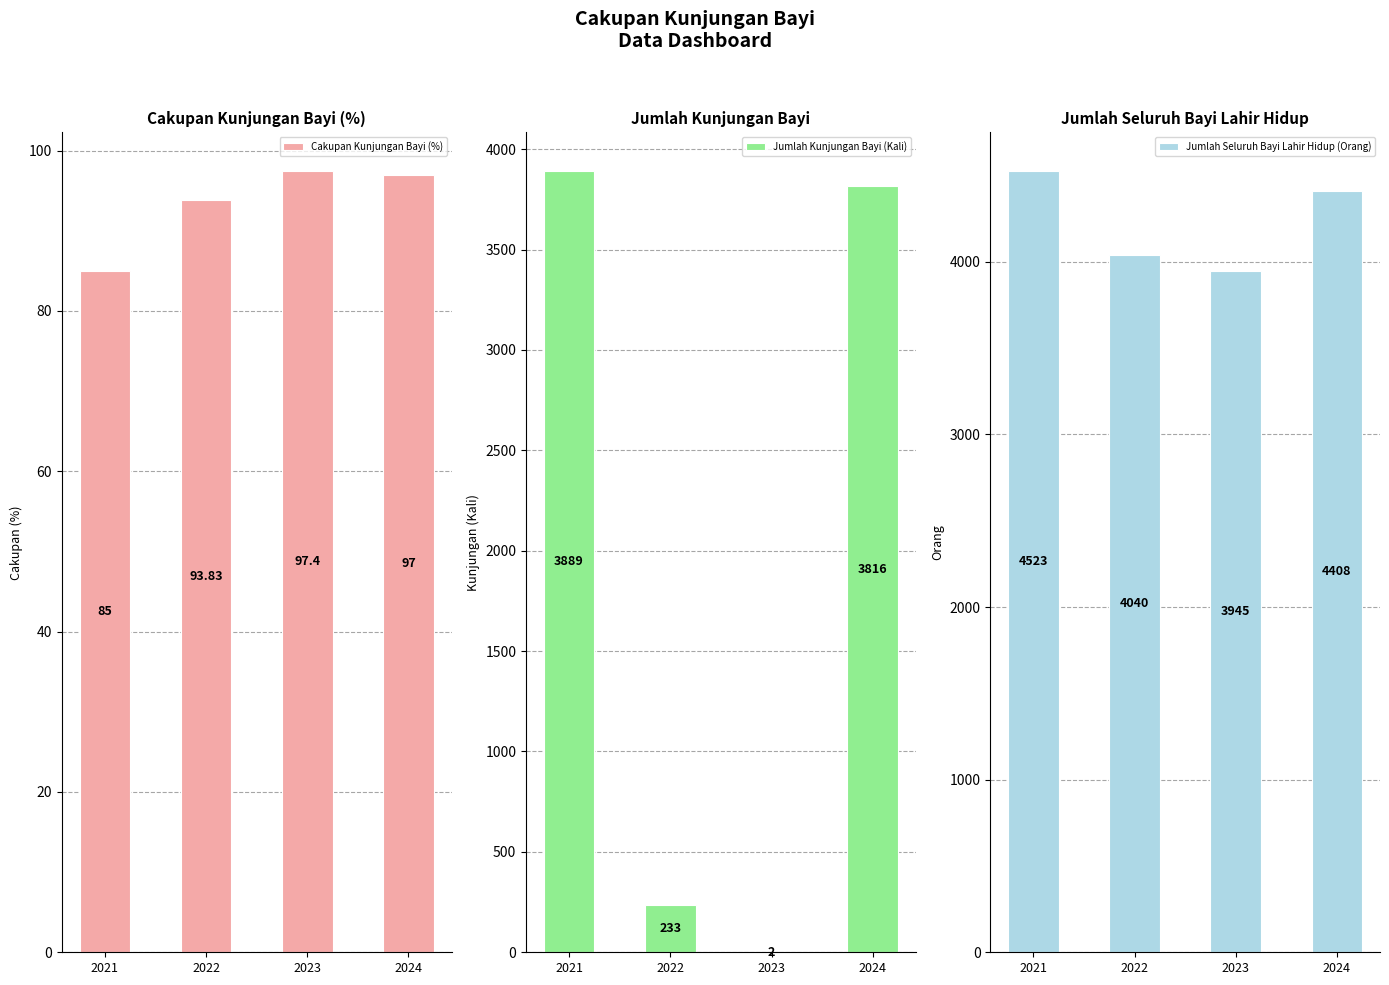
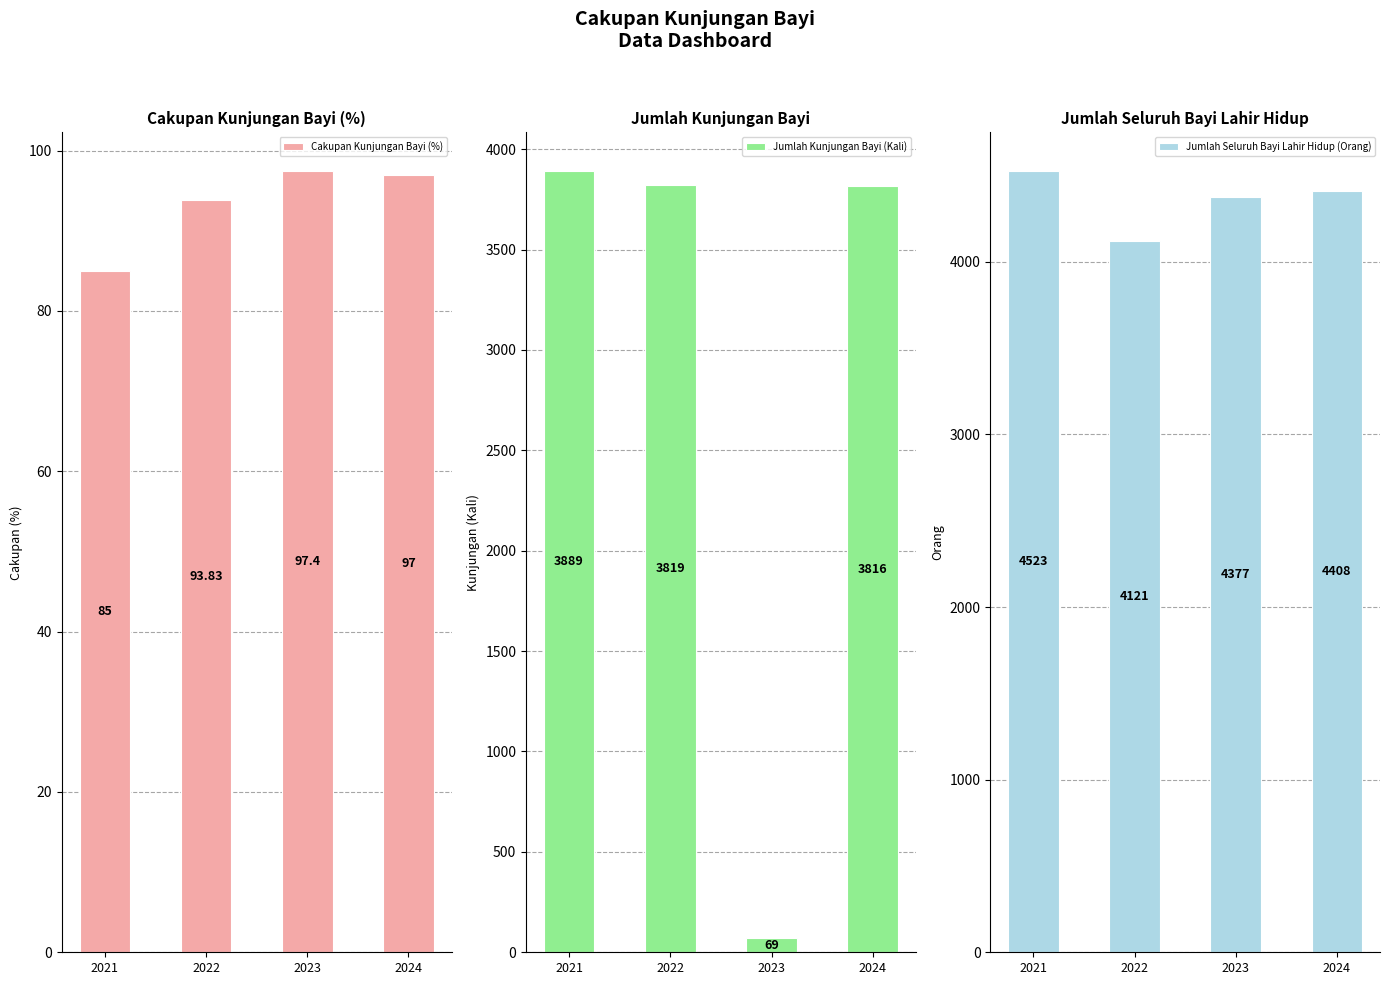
Jumlah Kunjungan Bayi, 2022: 233 -> 3819
Jumlah Kunjungan Bayi, 2023: 2 -> 69
Jumlah Seluruh Bayi Lahir Hidup, 2022: 4040 -> 4121
Jumlah Seluruh Bayi Lahir Hidup, 2023: 3945 -> 4377
